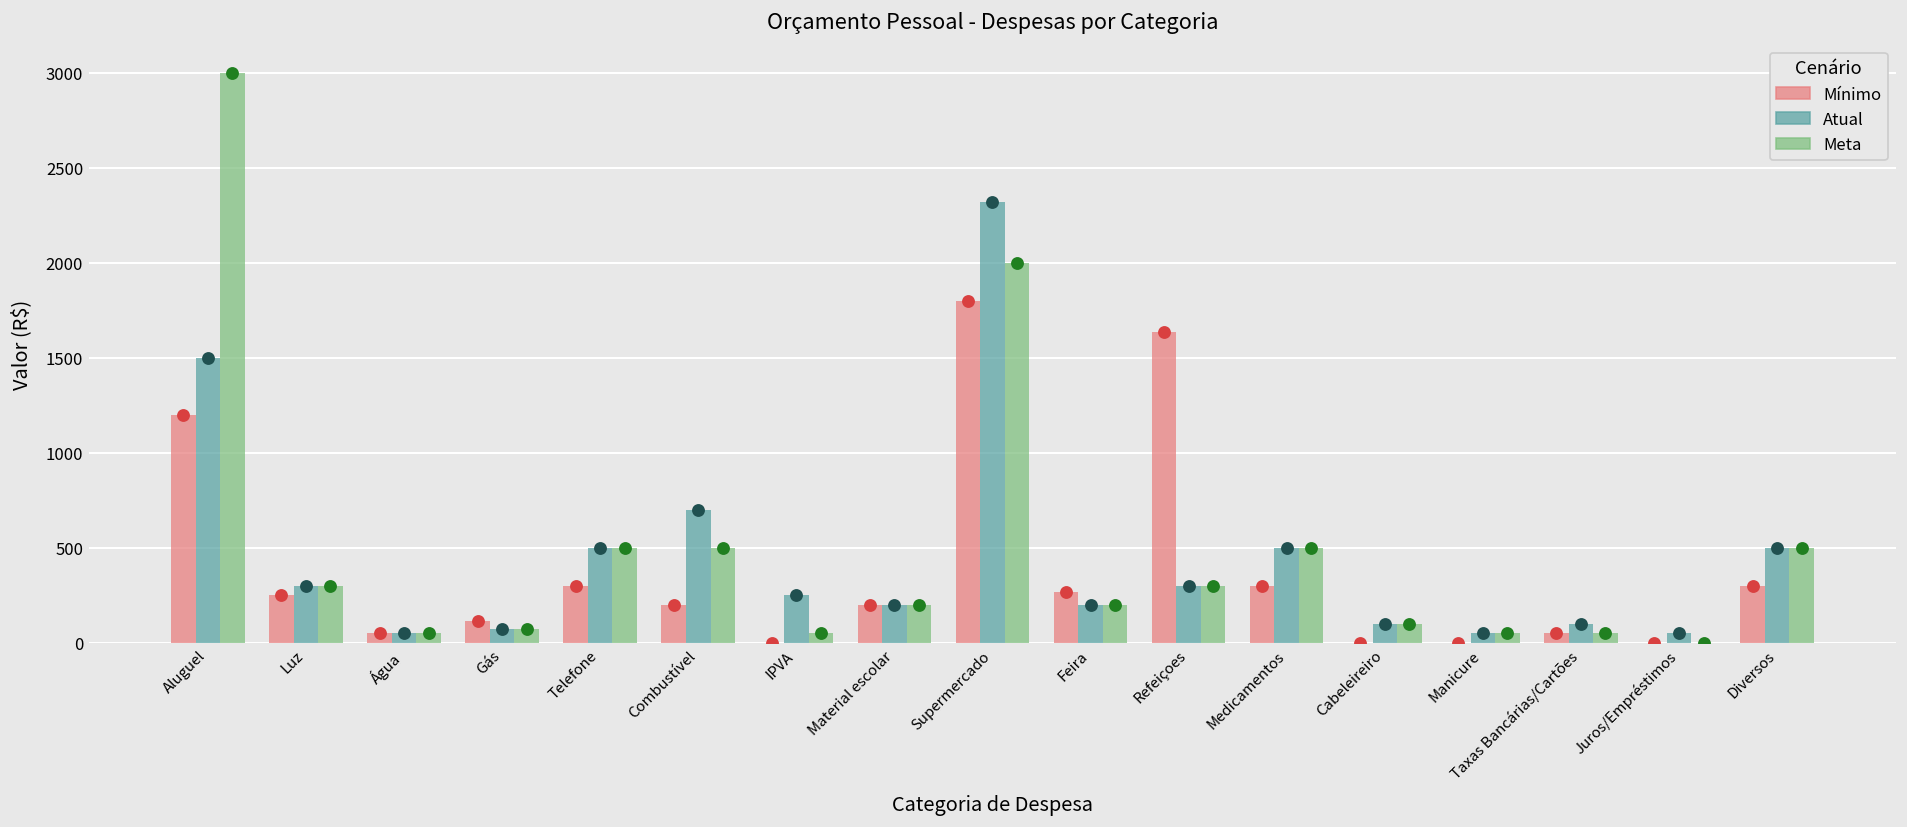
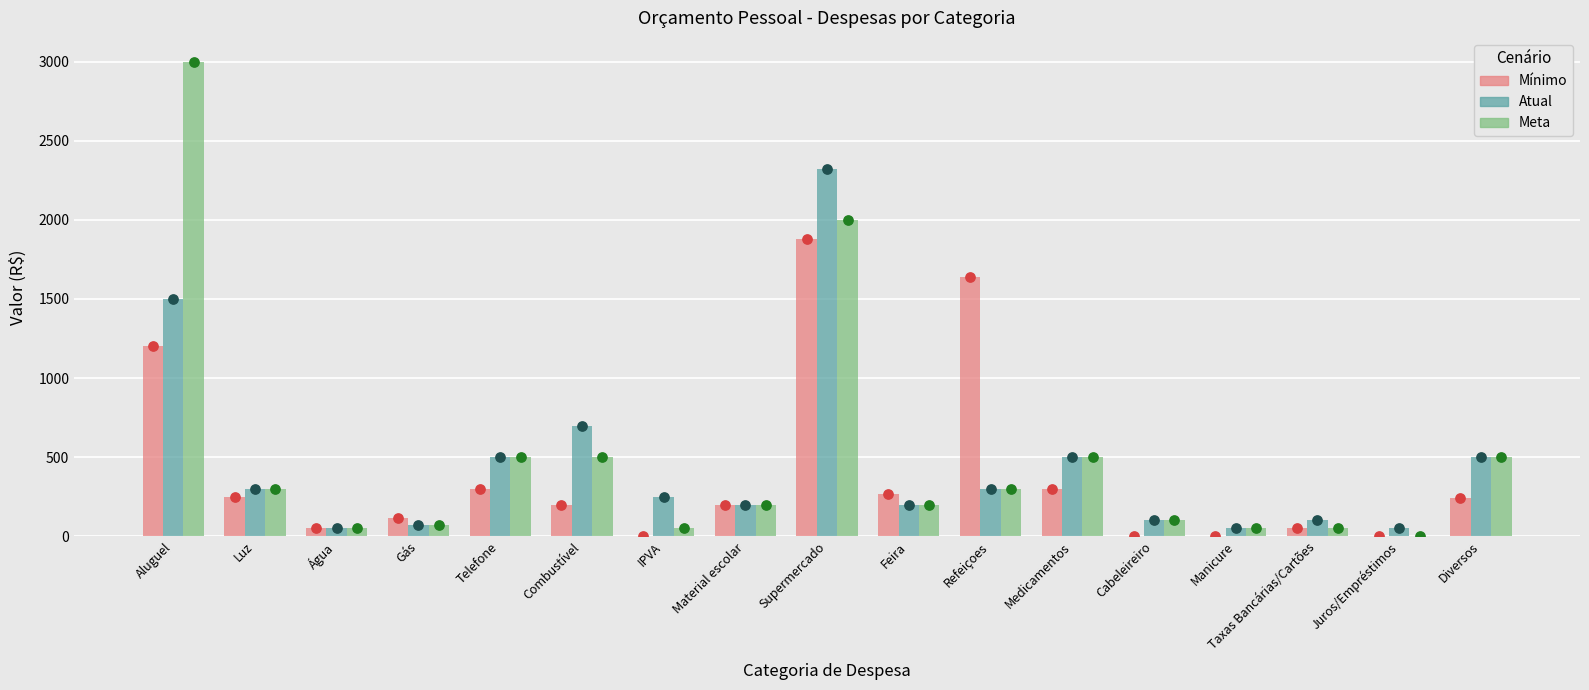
Mínimo, Supermercado: 1800 -> 1880
Mínimo, Diversos: 300 -> 250
